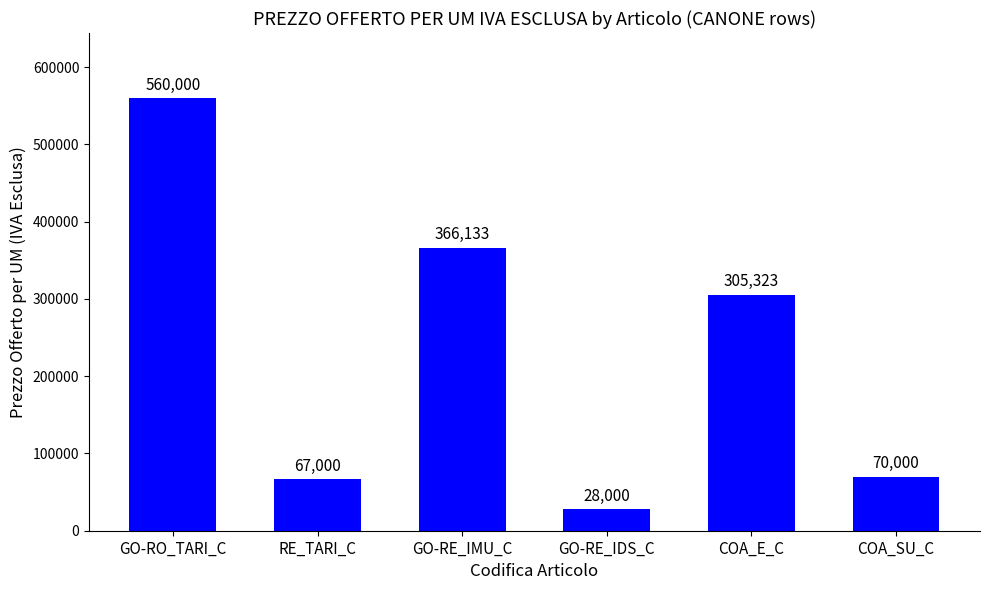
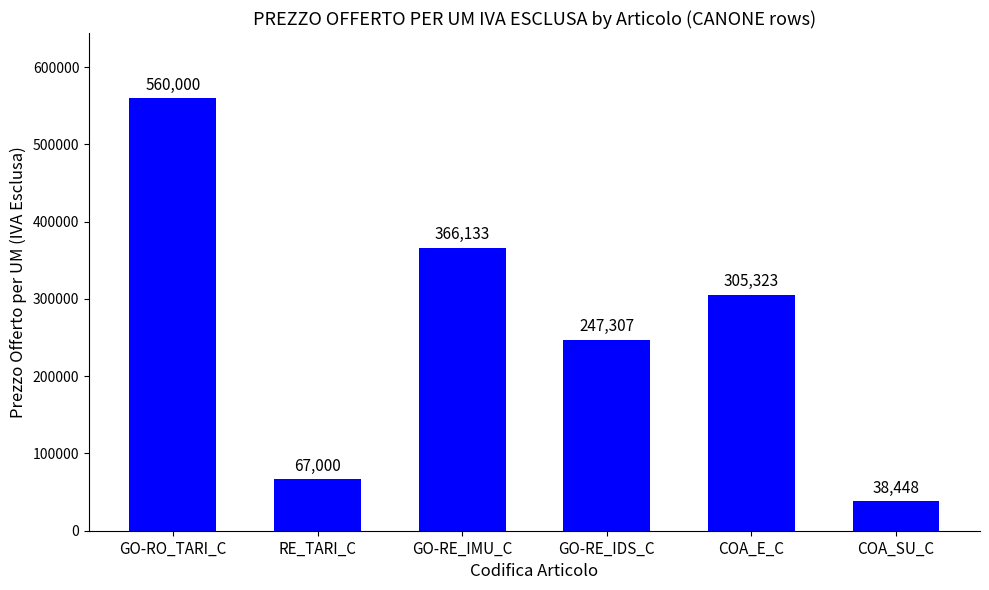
GO-RE_IDS_C: 28,000 -> 247,307
COA_SU_C: 70,000 -> 38,448
